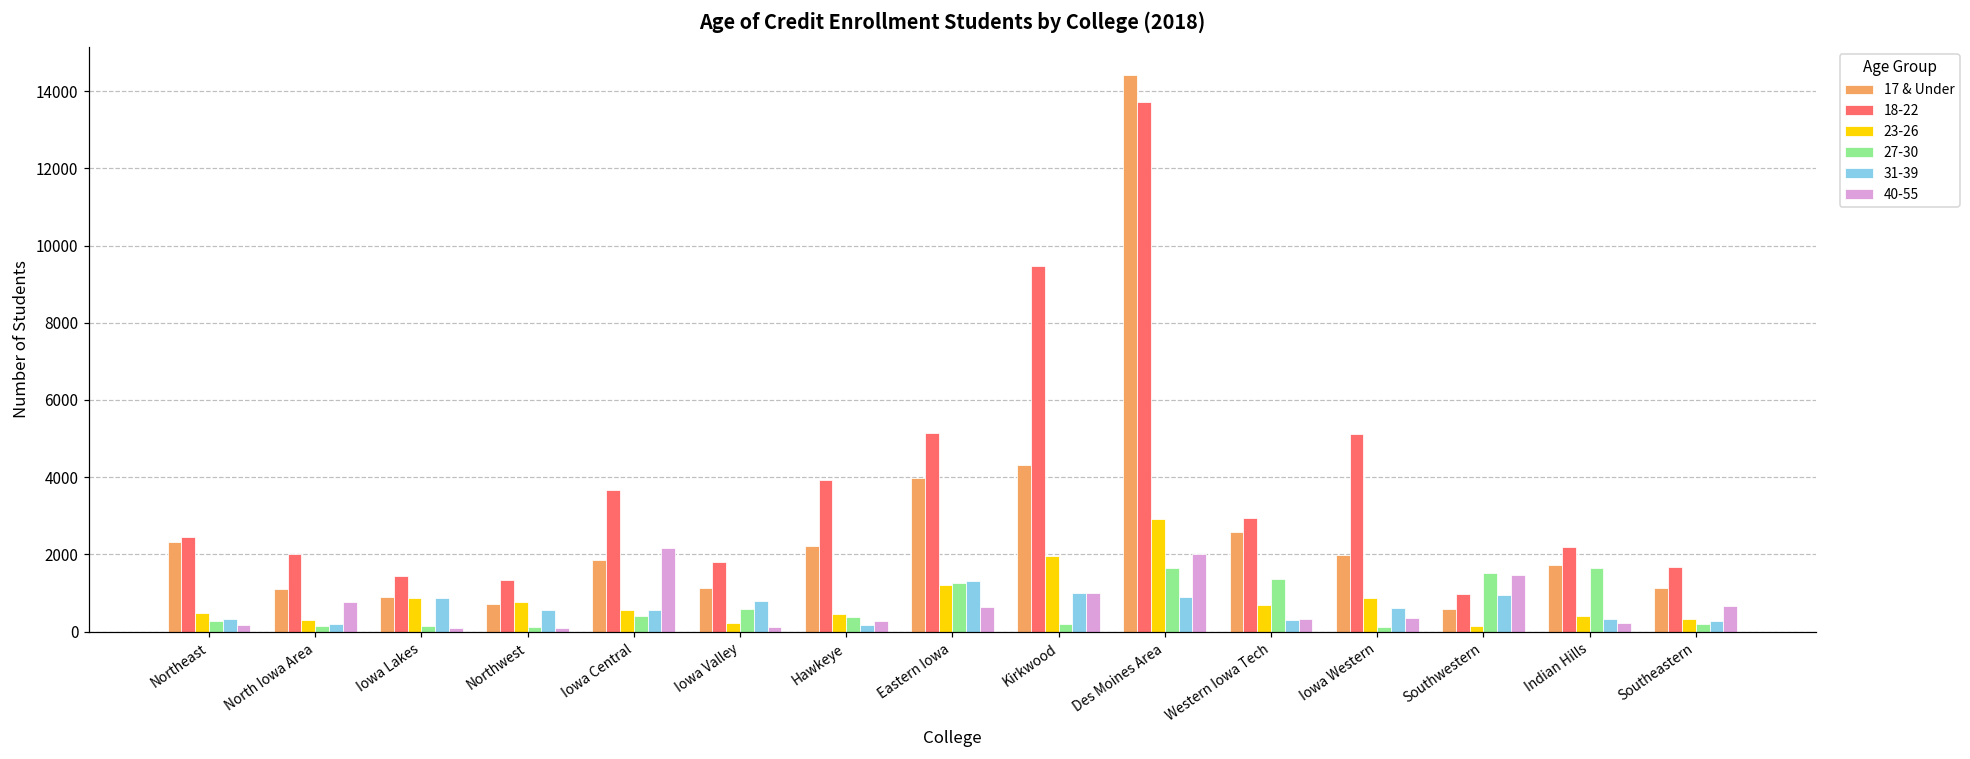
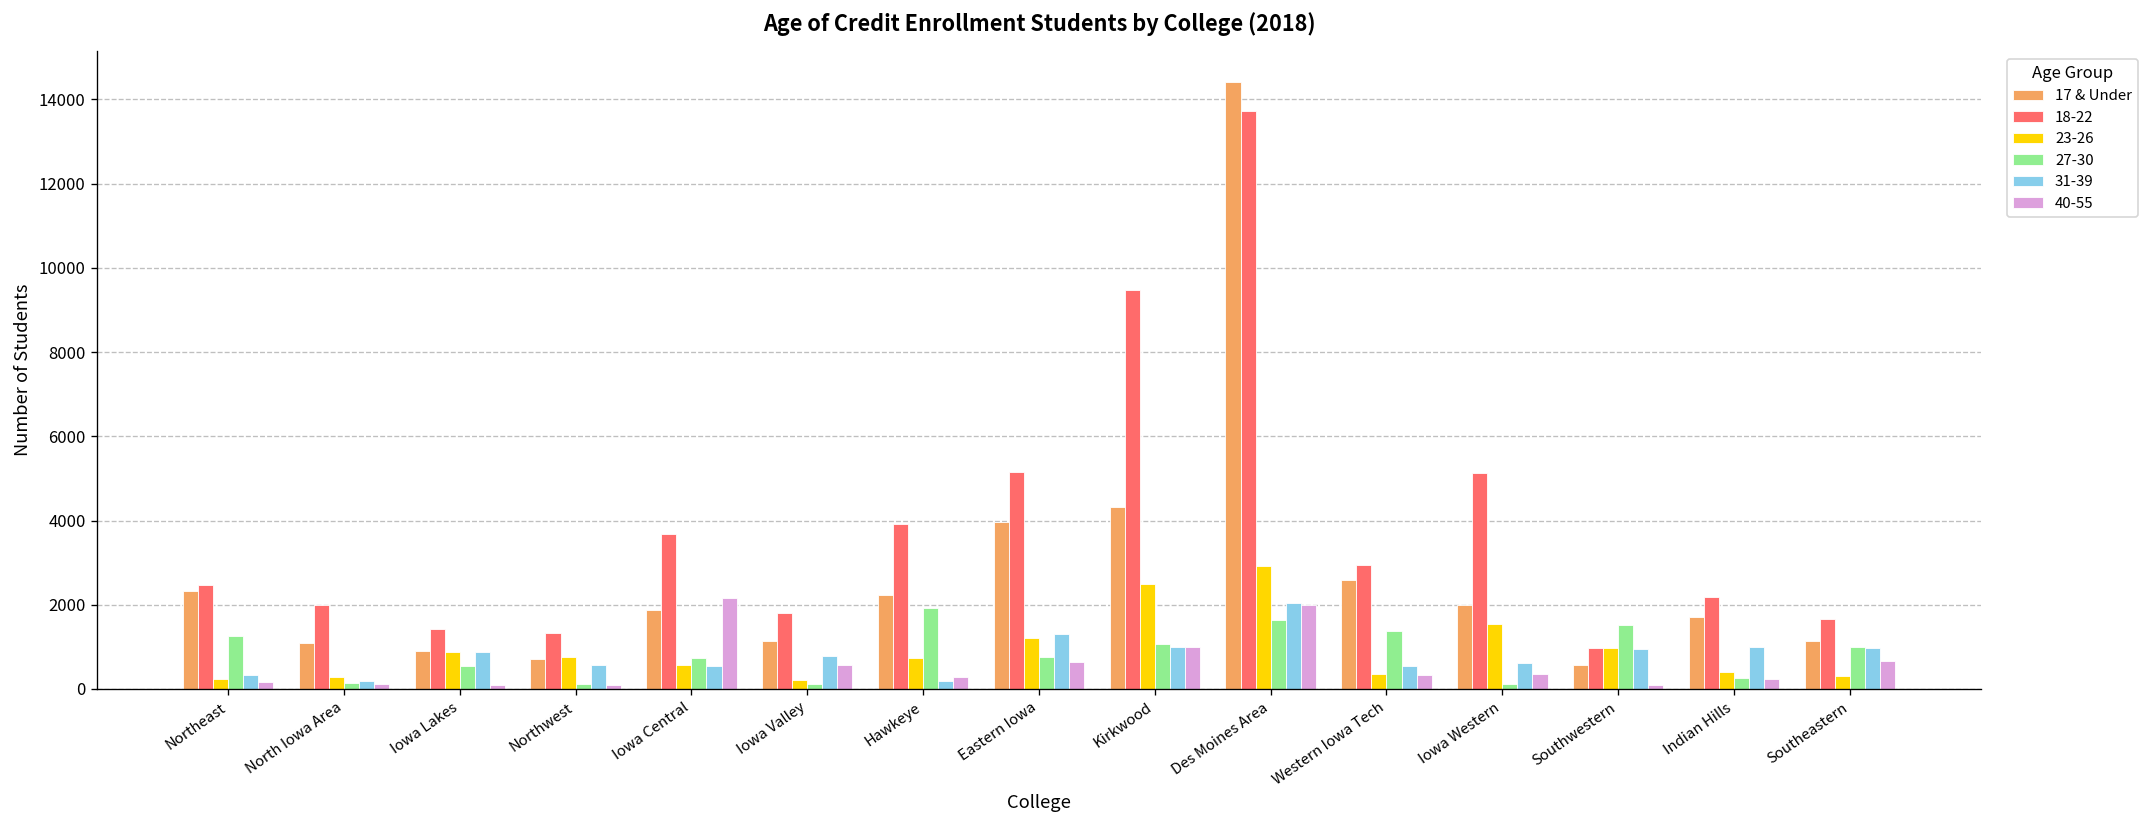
23-26, Northeast: 500 -> 200
27-30, Northeast: 300 -> 1300
40-55, North Iowa Area: 800 -> 100
27-30, Iowa Lakes: 100 -> 500
27-30, Iowa Central: 400 -> 700
27-30, Iowa Valley: 600 -> 100
40-55, Iowa Valley: 100 -> 600
23-26, Hawkeye: 400 -> 700
27-30, Hawkeye: 400 -> 1900
27-30, Eastern Iowa: 1200 -> 800
23-26, Kirkwood: 2000 -> 2500
27-30, Kirkwood: 200 -> 1100
31-39, Des Moines Area: 900 -> 2000
23-26, Western Iowa Tech: 700 -> 300
31-39, Western Iowa Tech: 300 -> 500
23-26, Iowa Western: 900 -> 1500
23-26, Southwestern: 200 -> 1000
40-55, Southwestern: 1500 -> 100
27-30, Indian Hills: 1600 -> 300
31-39, Indian Hills: 300 -> 1000
27-30, Southeastern: 200 -> 1000
31-39, Southeastern: 300 -> 1000
